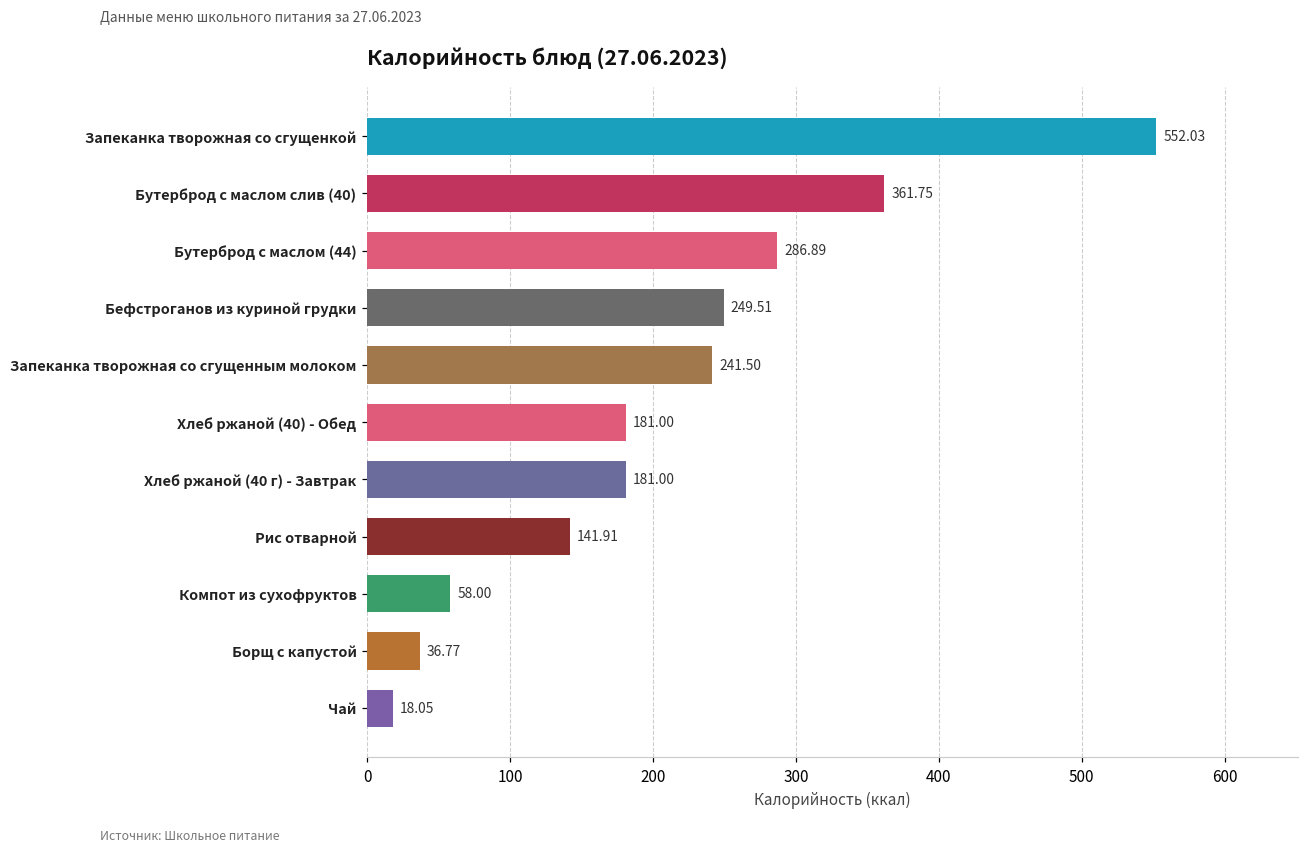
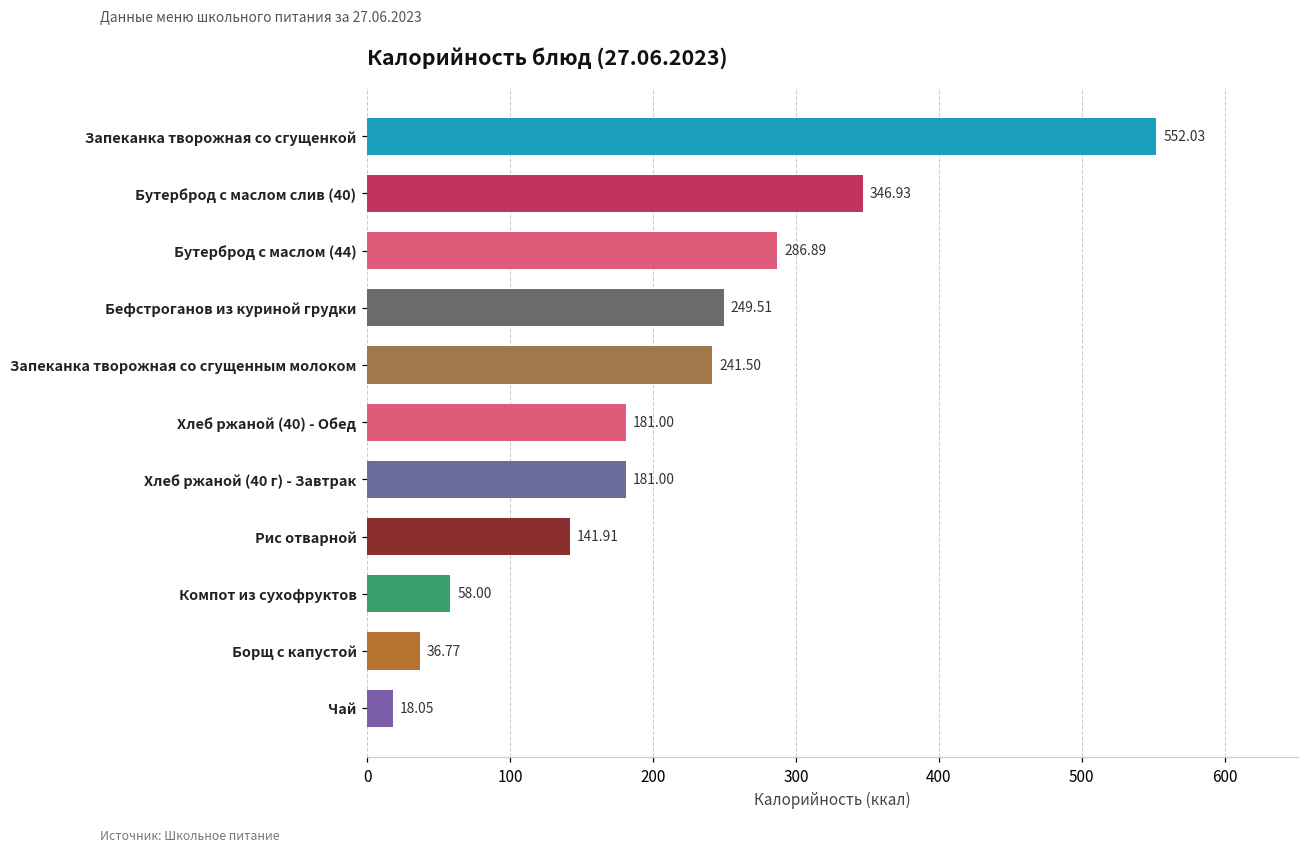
Бутерброд с маслом слив (40): 361.75 -> 346.93
